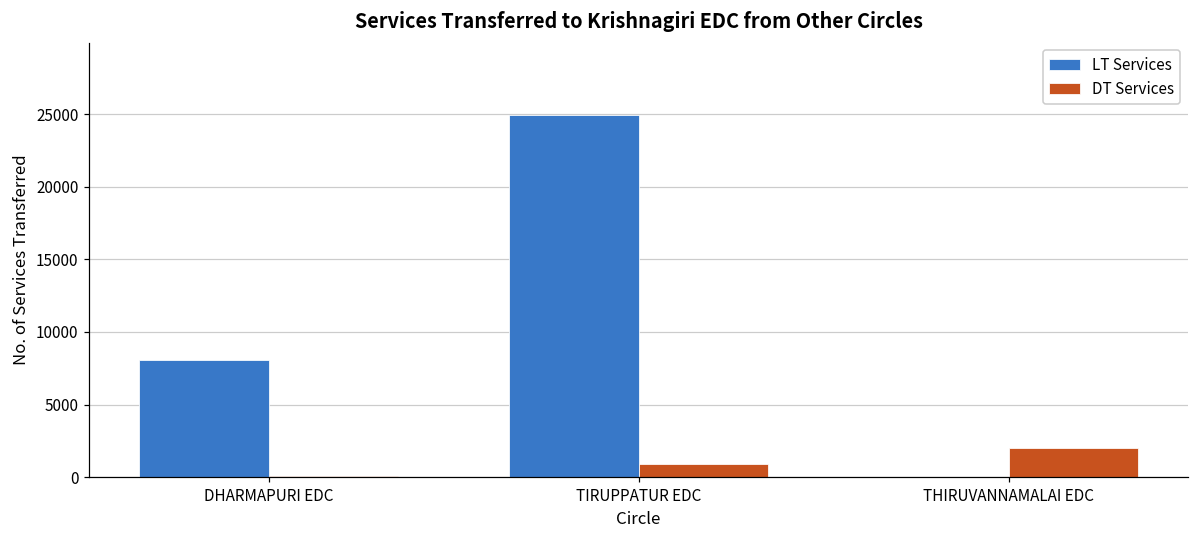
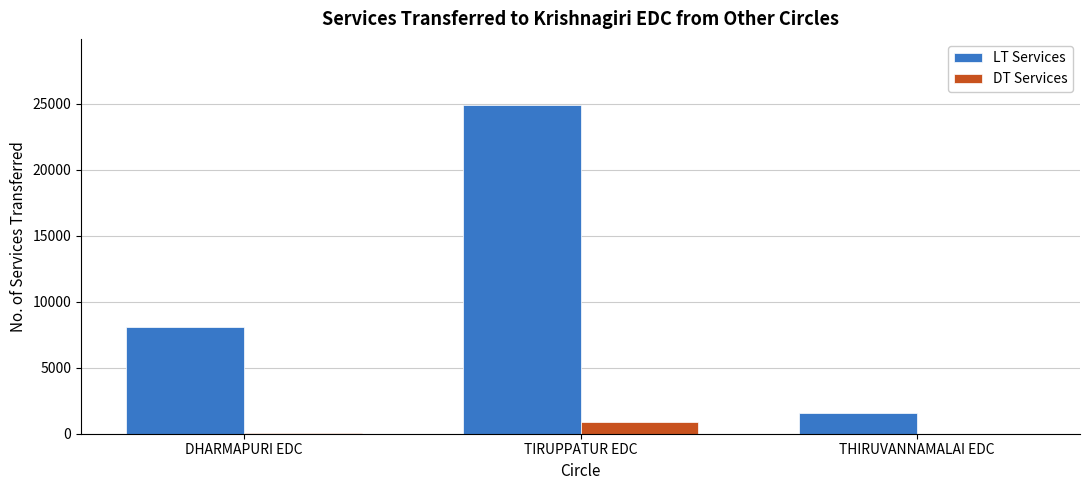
LT Services, THIRUVANNAMALAI EDC: 0 -> 1600
DT Services, THIRUVANNAMALAI EDC: 2000 -> 0
